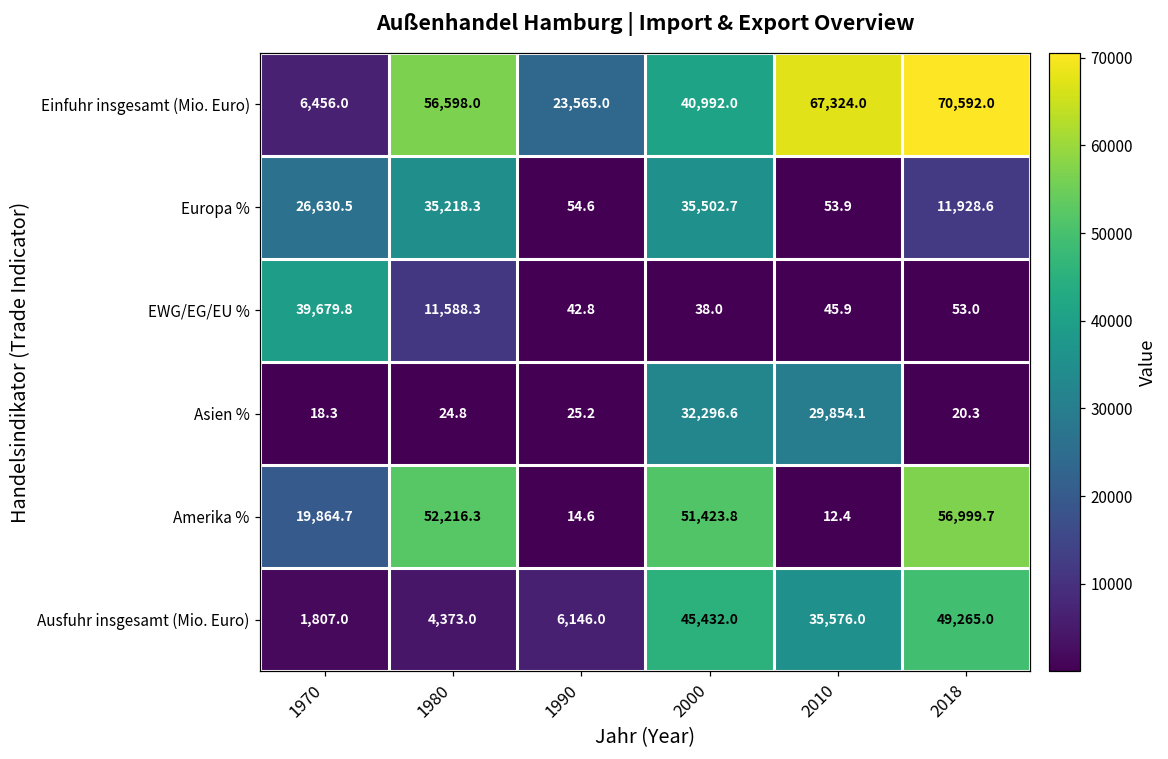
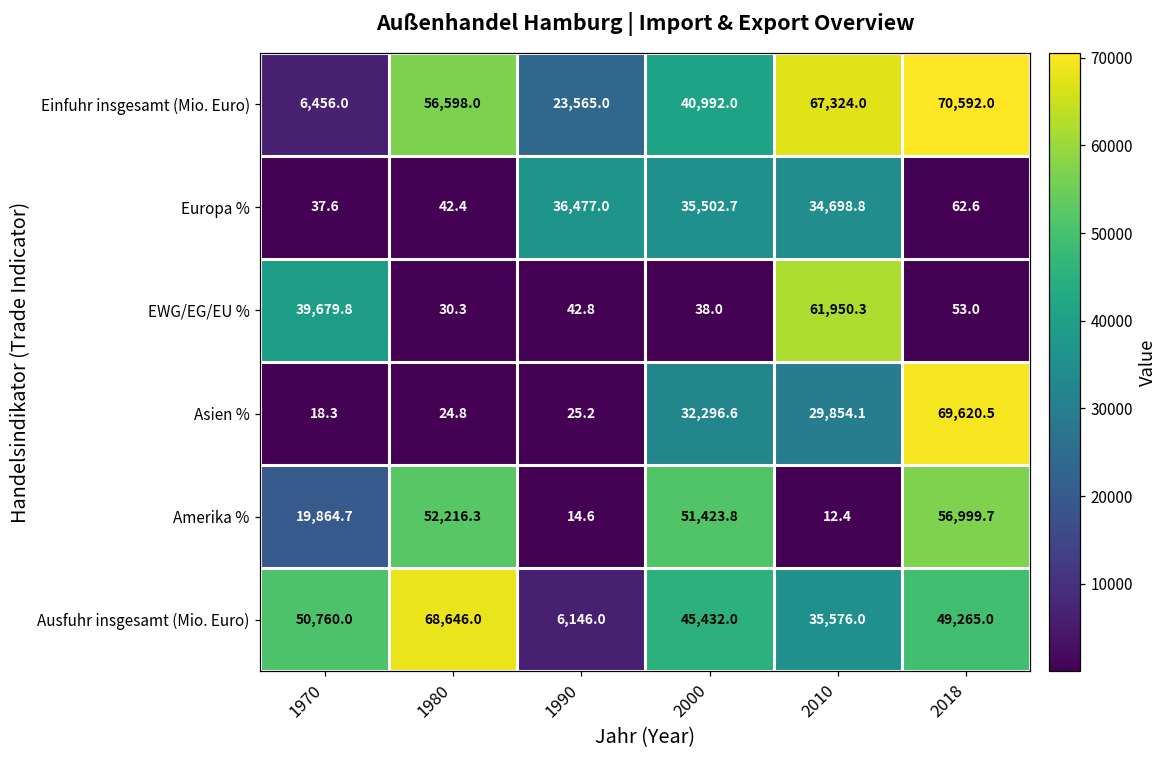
Europa %, 1970: 26,630.5 -> 37.6
Europa %, 1980: 35,218.3 -> 42.4
Europa %, 1990: 54.6 -> 36,477.0
Europa %, 2010: 53.9 -> 34,698.8
Europa %, 2018: 11,928.6 -> 62.6
EWG/EG/EU %, 1980: 11,588.3 -> 30.3
EWG/EG/EU %, 2010: 45.9 -> 61,950.3
Asien %, 2018: 20.3 -> 69,620.5
Ausfuhr insgesamt (Mio. Euro), 1970: 1,807.0 -> 50,760.0
Ausfuhr insgesamt (Mio. Euro), 1980: 4,373.0 -> 68,646.0
